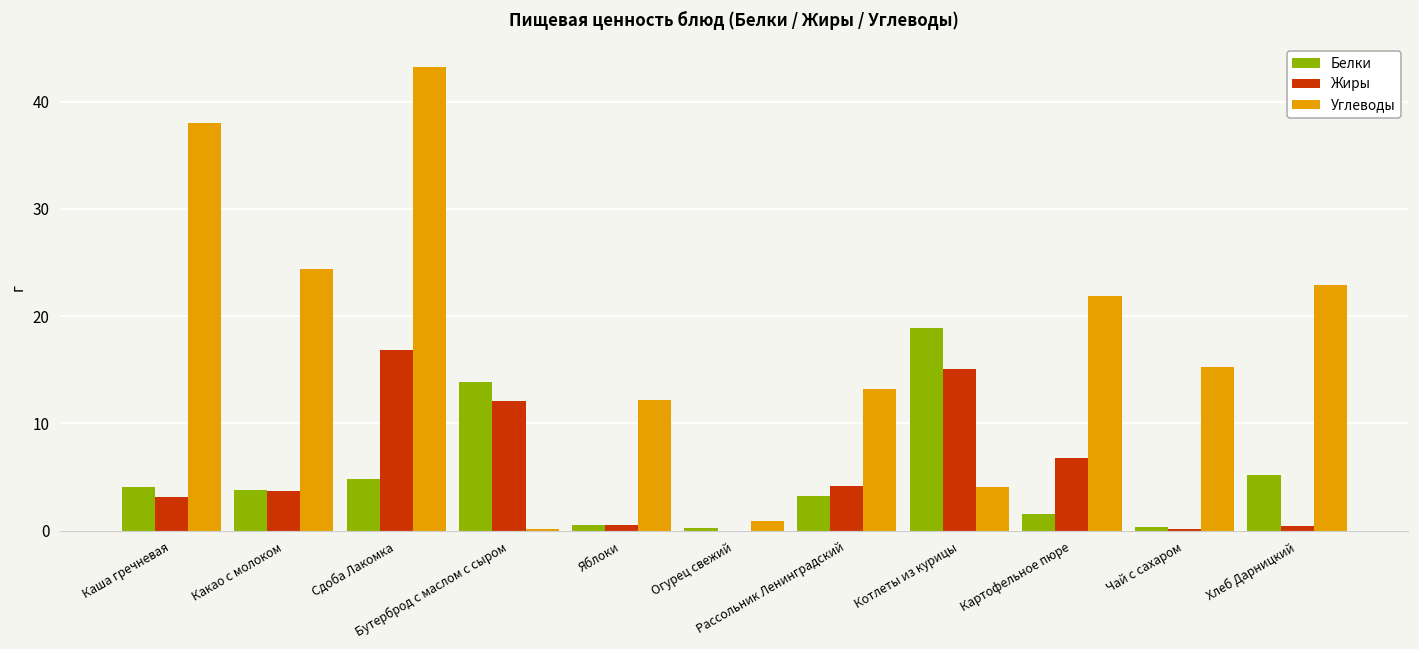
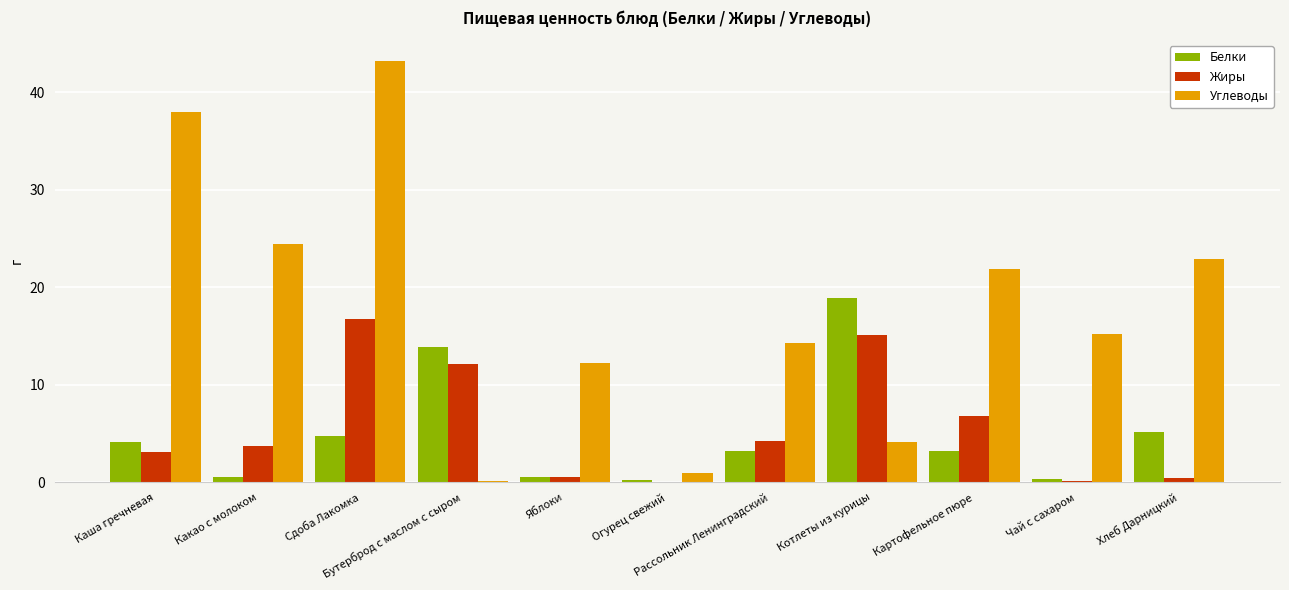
Белки, Какао с молоком: 4 -> 1
Углеводы, Рассольник Ленинградский: 13 -> 14
Белки, Картофельное пюре: 2 -> 3
